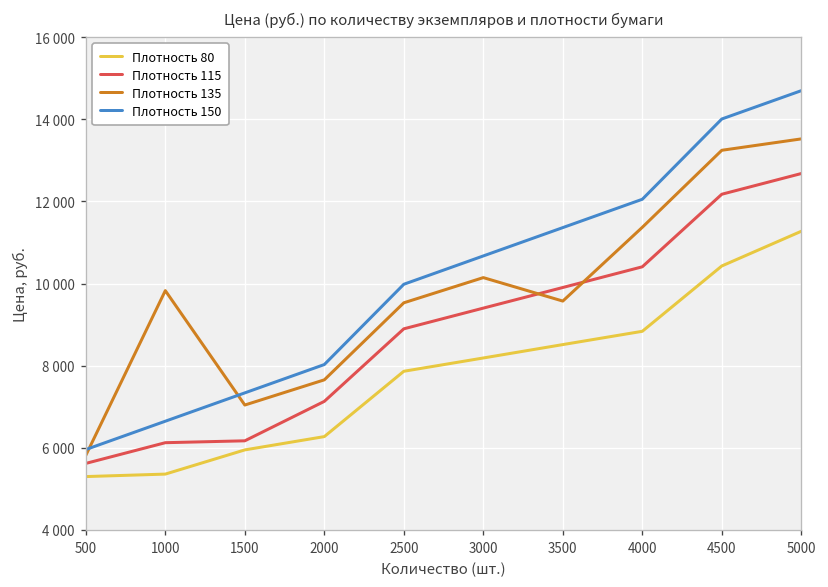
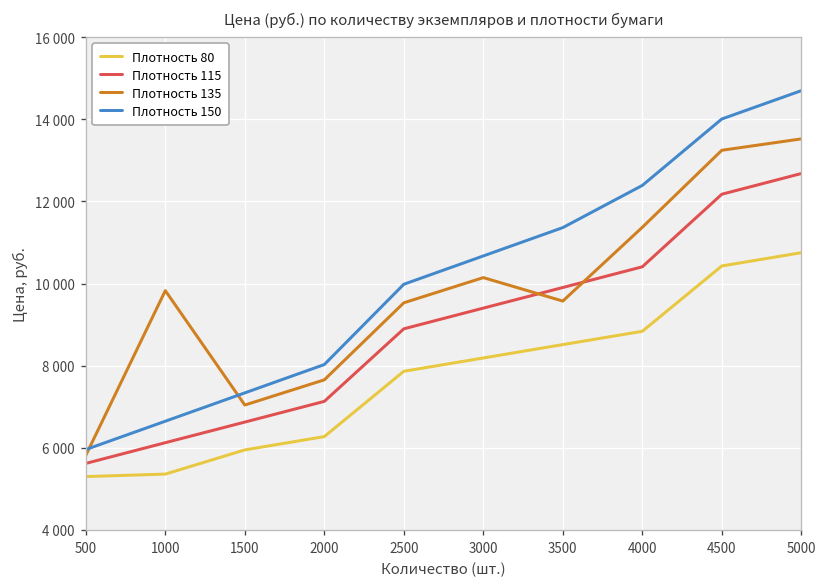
Плотность 115, 1500: 6200 -> 6600
Плотность 150, 4000: 12100 -> 12400
Плотность 80, 5000: 11300 -> 10800
